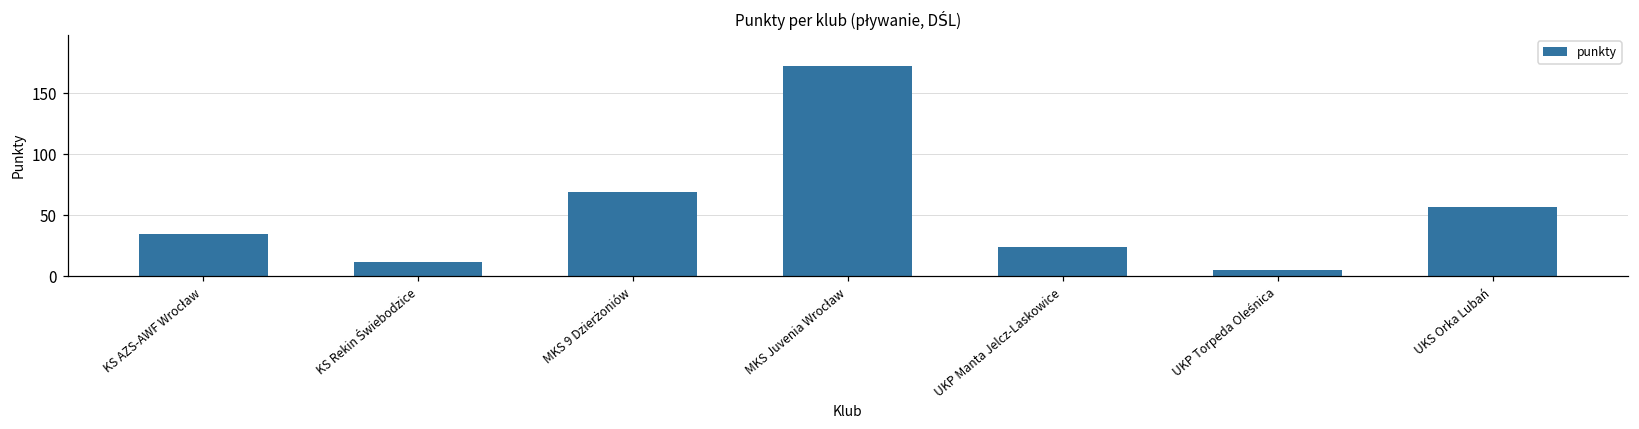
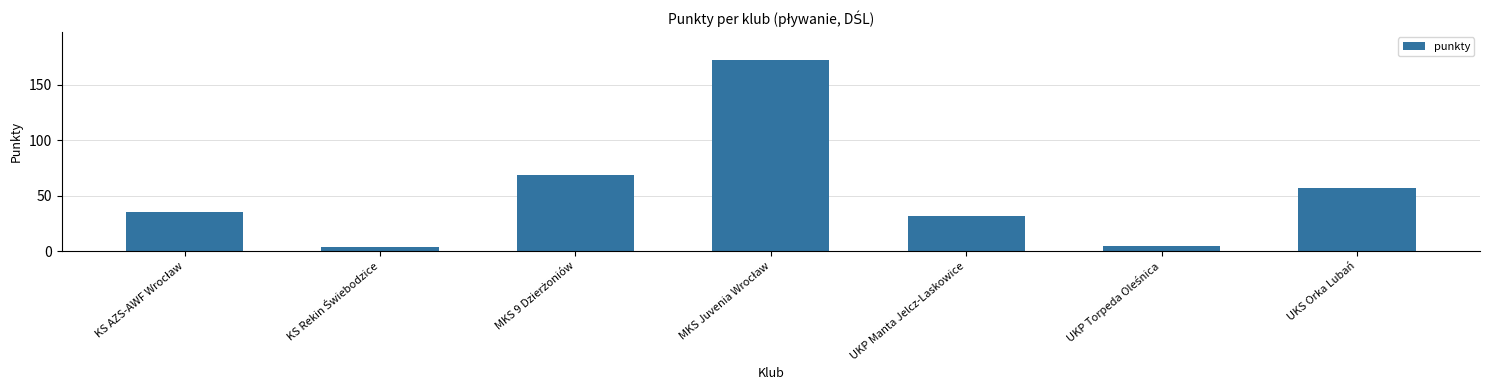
KS Rekin Świebodzice: 12 -> 4
UKP Manta Jelcz-Laskowice: 24 -> 32
